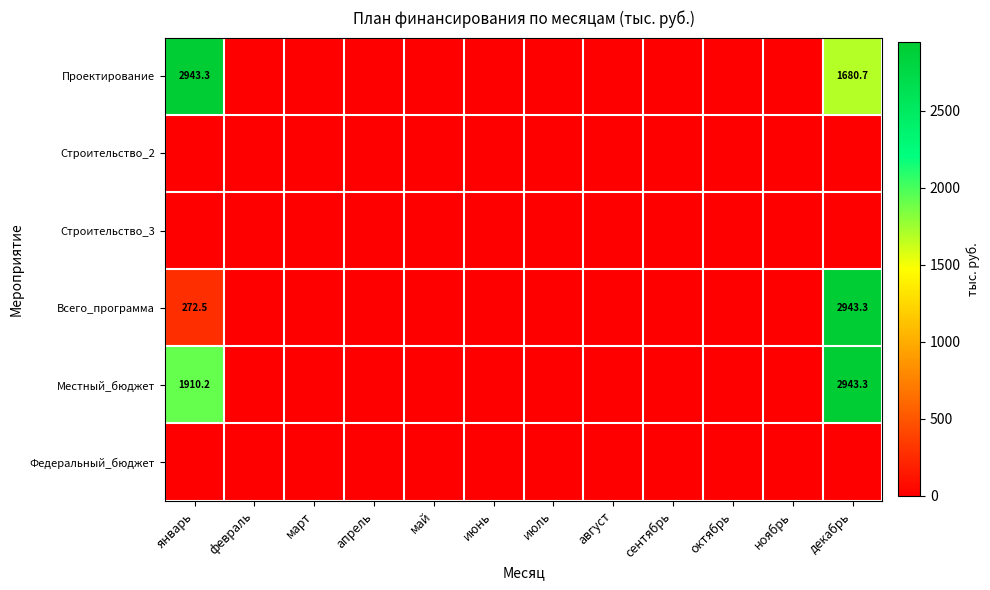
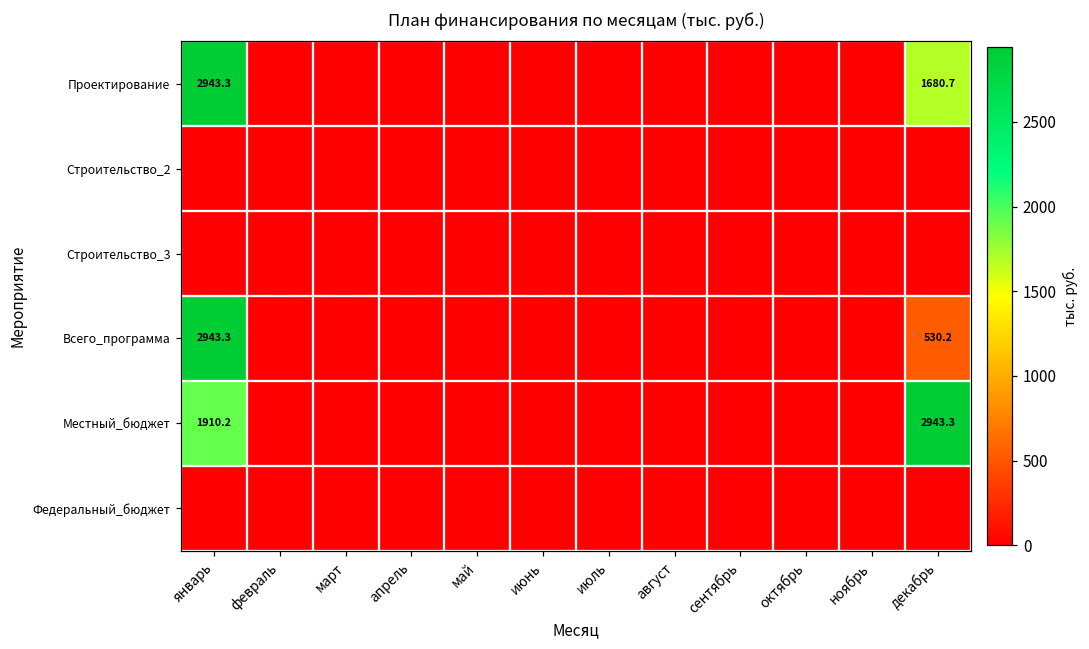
Всего_программа, январь: 272.5 -> 2943.3
Всего_программа, декабрь: 2943.3 -> 530.2
